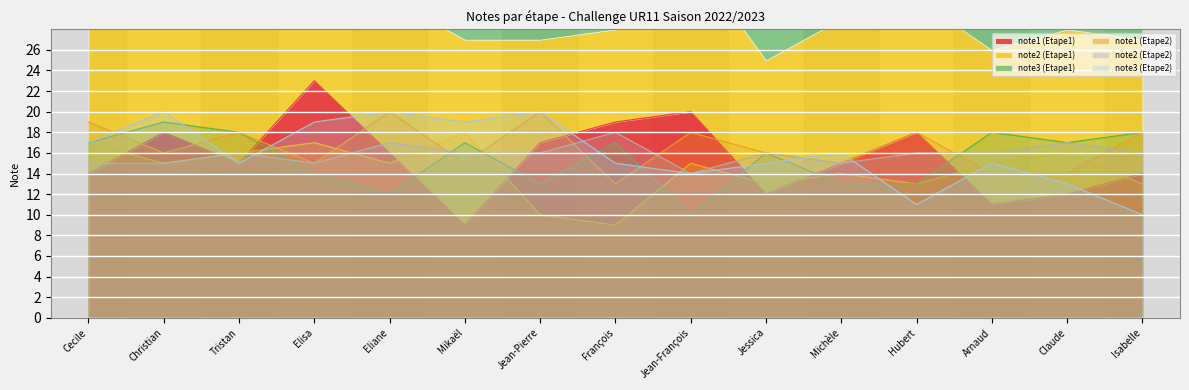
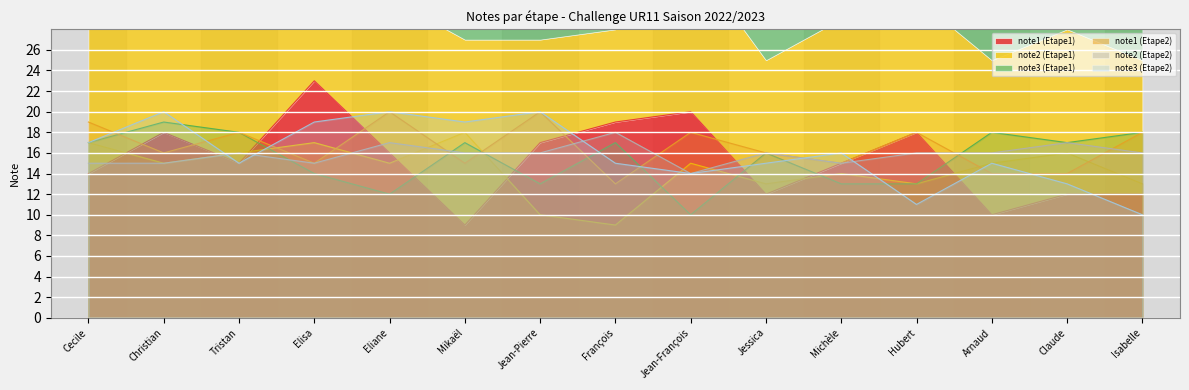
note1 (Etape1), Arnaud: 11 -> 10
note1 (Etape1), Isabelle: 14 -> 12
